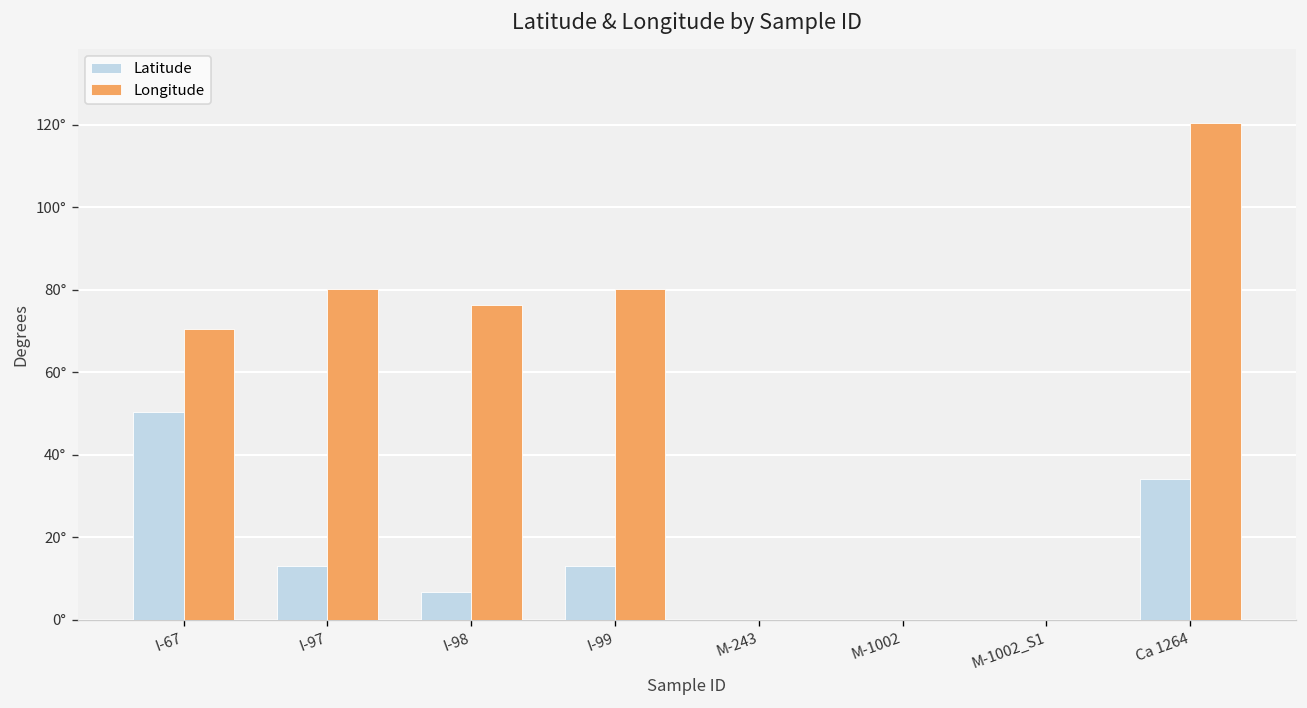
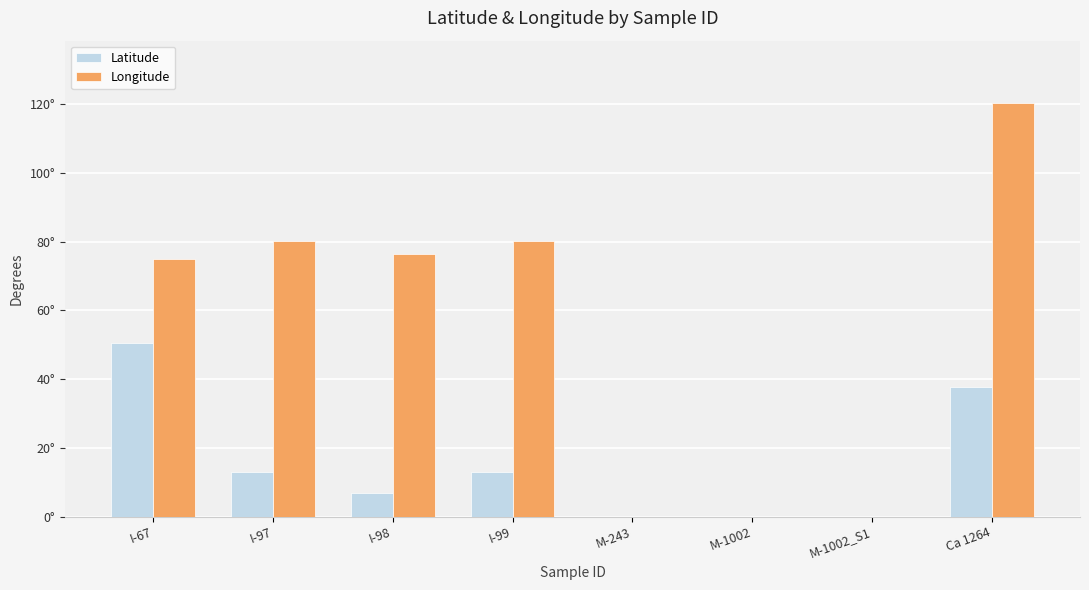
Longitude, I-67: 71° -> 75°
Latitude, Ca 1264: 34° -> 38°
